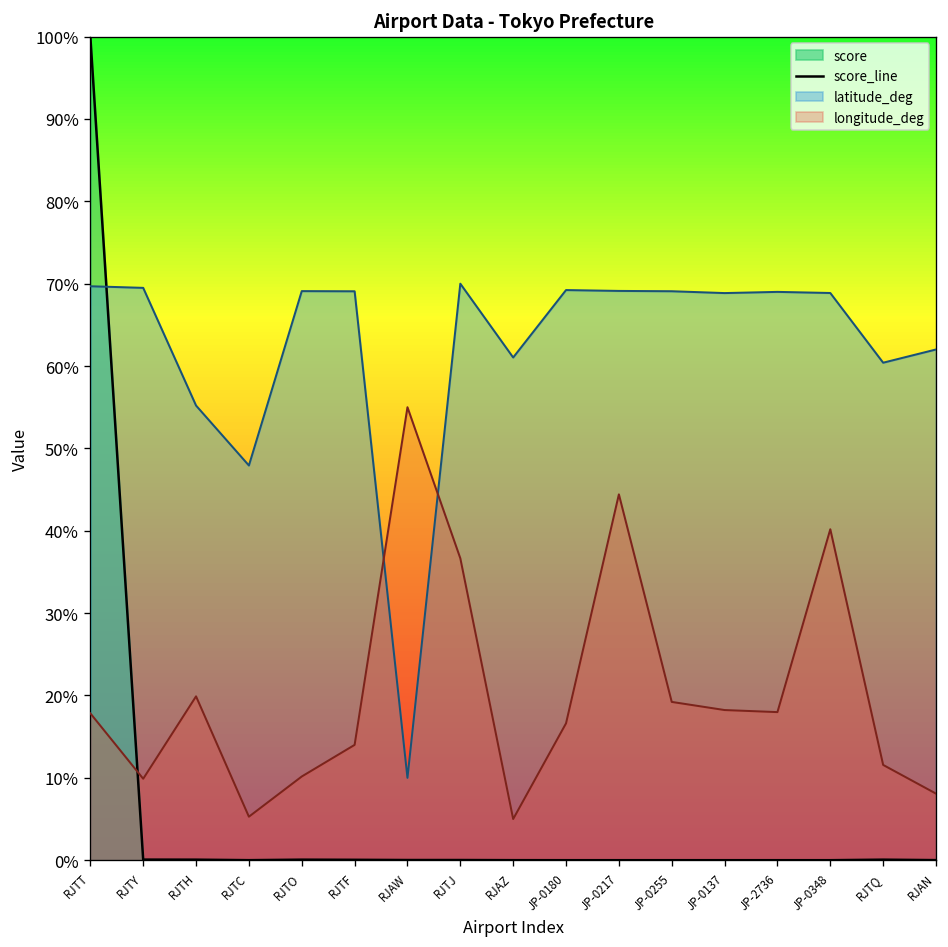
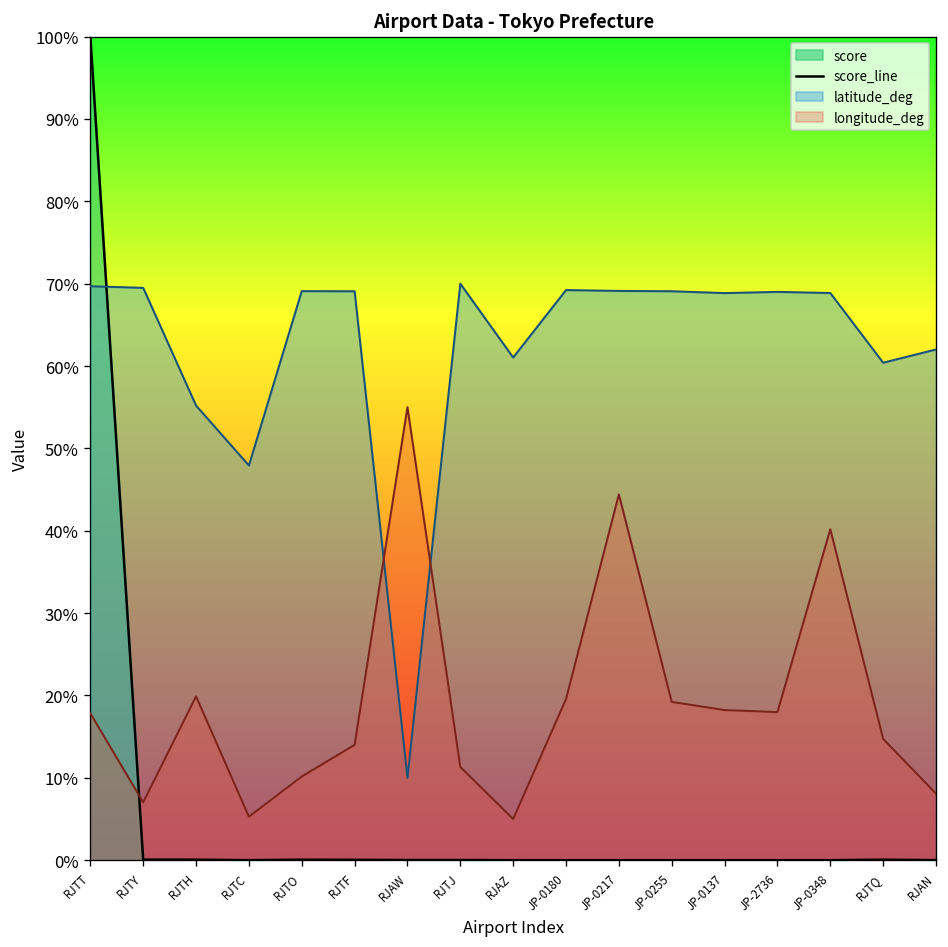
longitude_deg, RJTY: 10% -> 7%
longitude_deg, RJTJ: 37% -> 11%
longitude_deg, JP-0180: 17% -> 20%
longitude_deg, RJTQ: 12% -> 15%
